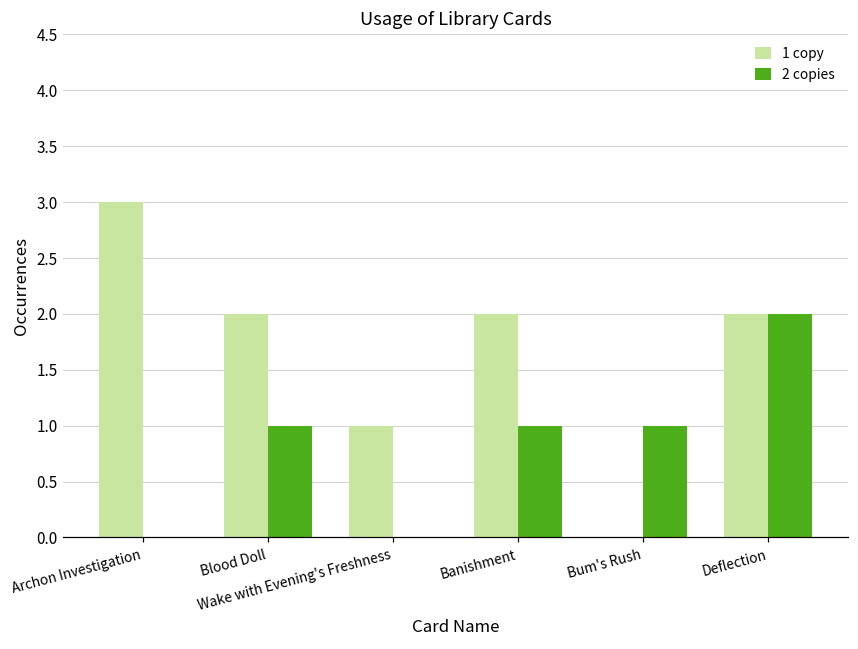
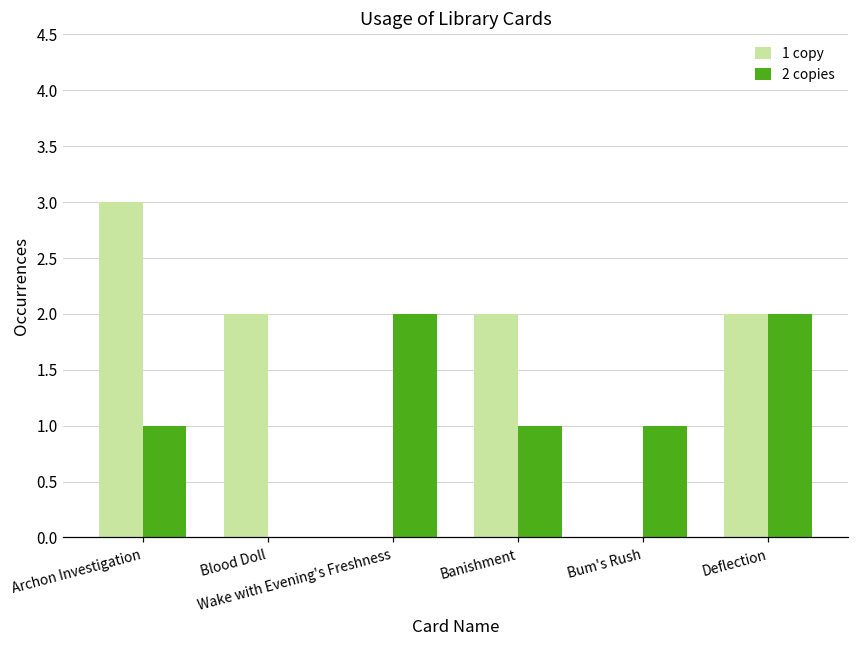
2 copies, Archon Investigation: 0 -> 1
2 copies, Blood Doll: 1 -> 0
1 copy, Wake with Evening's Freshness: 1 -> 0
2 copies, Wake with Evening's Freshness: 0 -> 2
